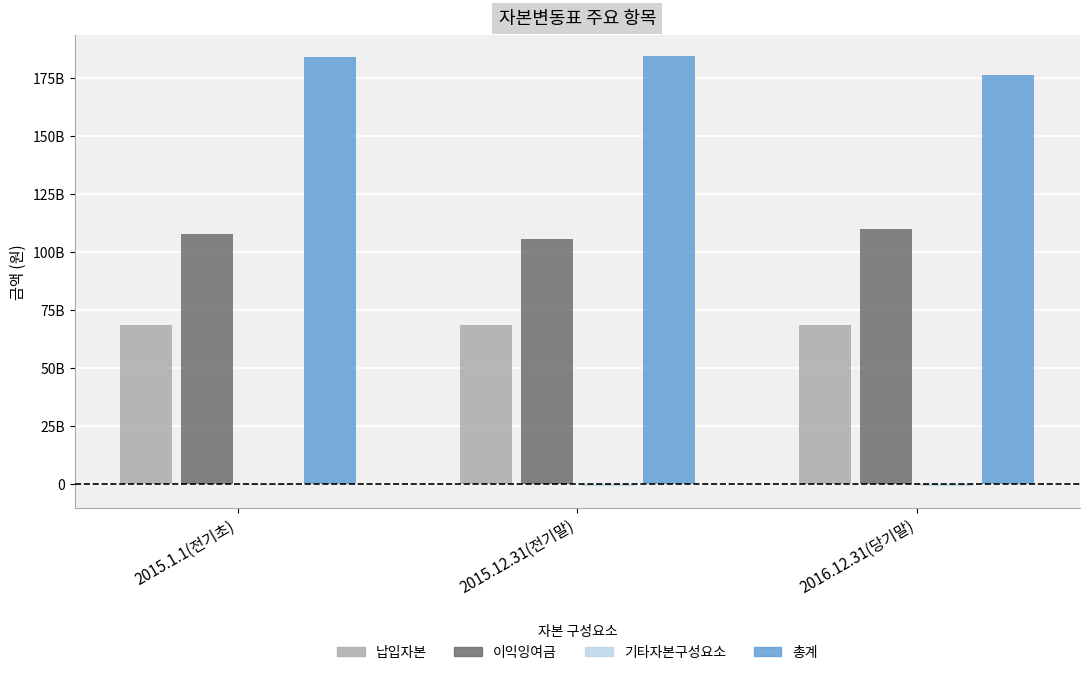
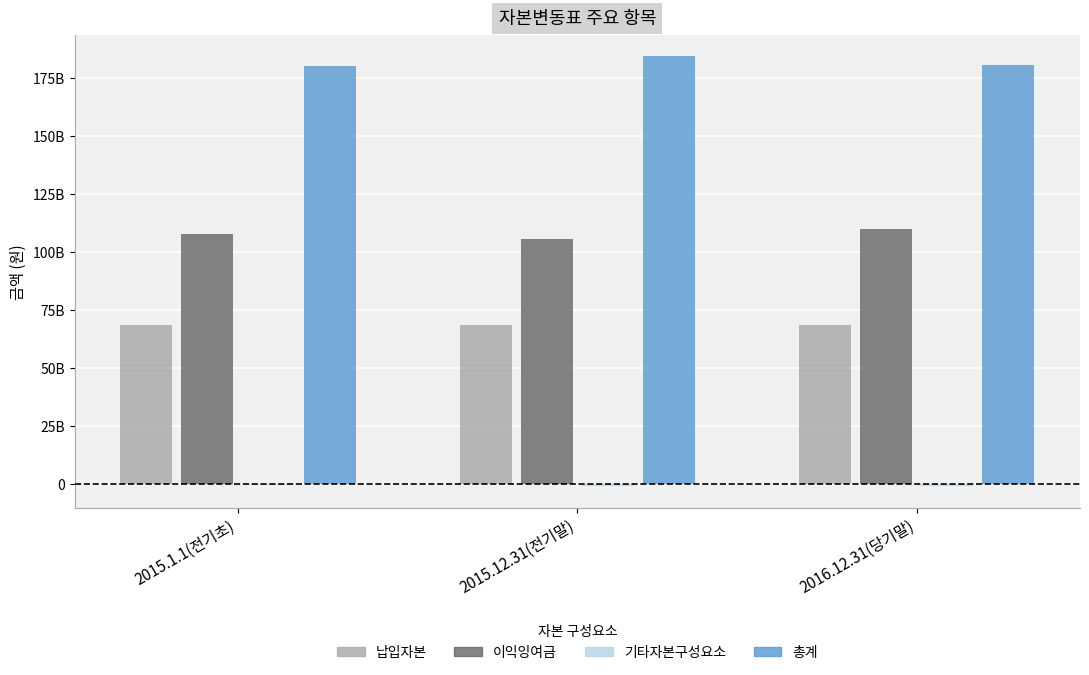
총계, 2015.1.1(전기초): 184000000000 -> 180000000000
총계, 2016.12.31(당기말): 176000000000 -> 181000000000
